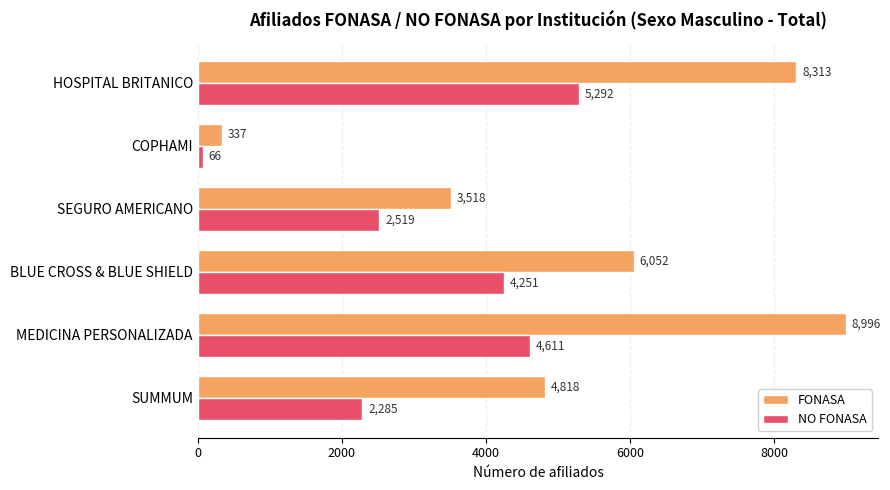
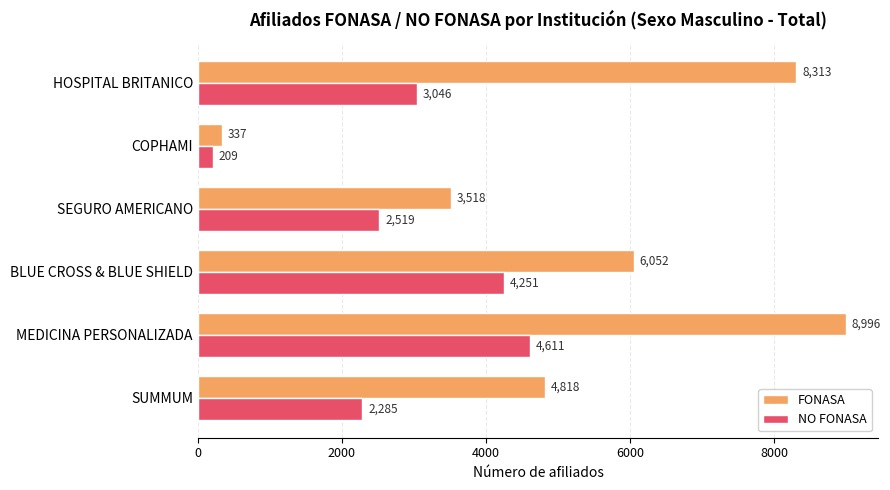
NO FONASA, HOSPITAL BRITANICO: 5,292 -> 3,046
NO FONASA, COPHAMI: 66 -> 209
